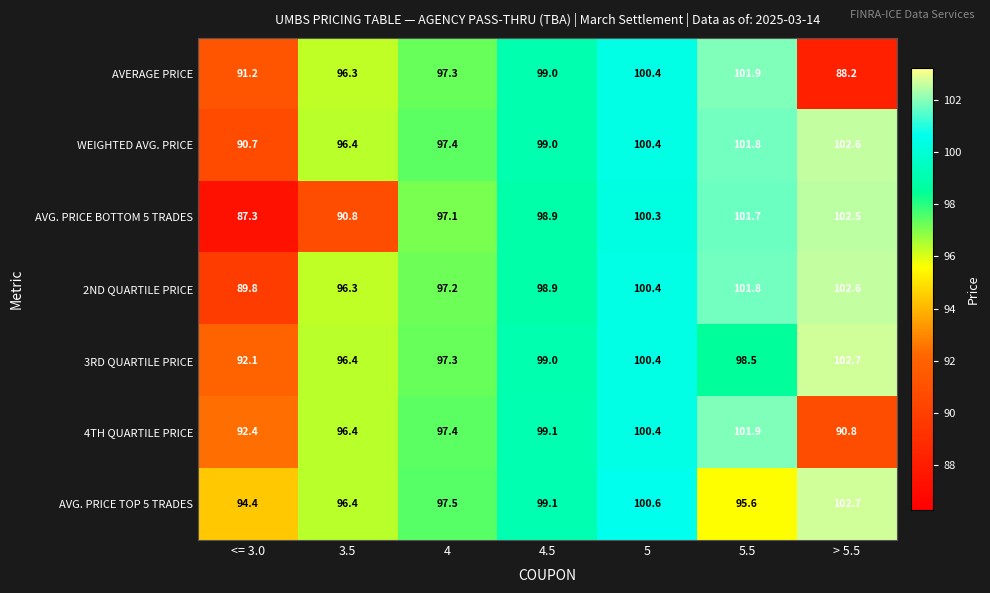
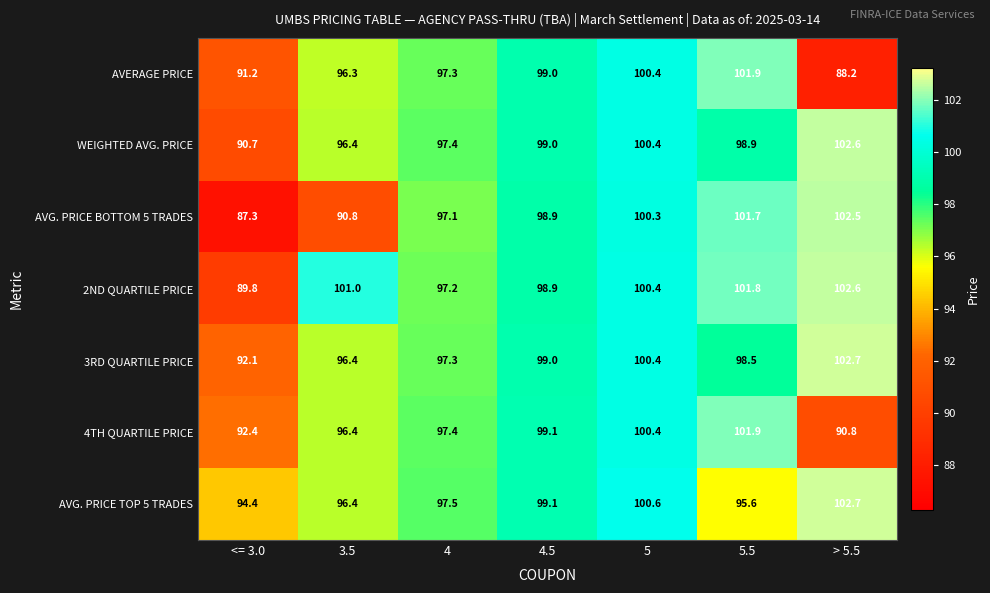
WEIGHTED AVG. PRICE, 5.5: 101.8 -> 98.9
2ND QUARTILE PRICE, 3.5: 96.3 -> 101.0
